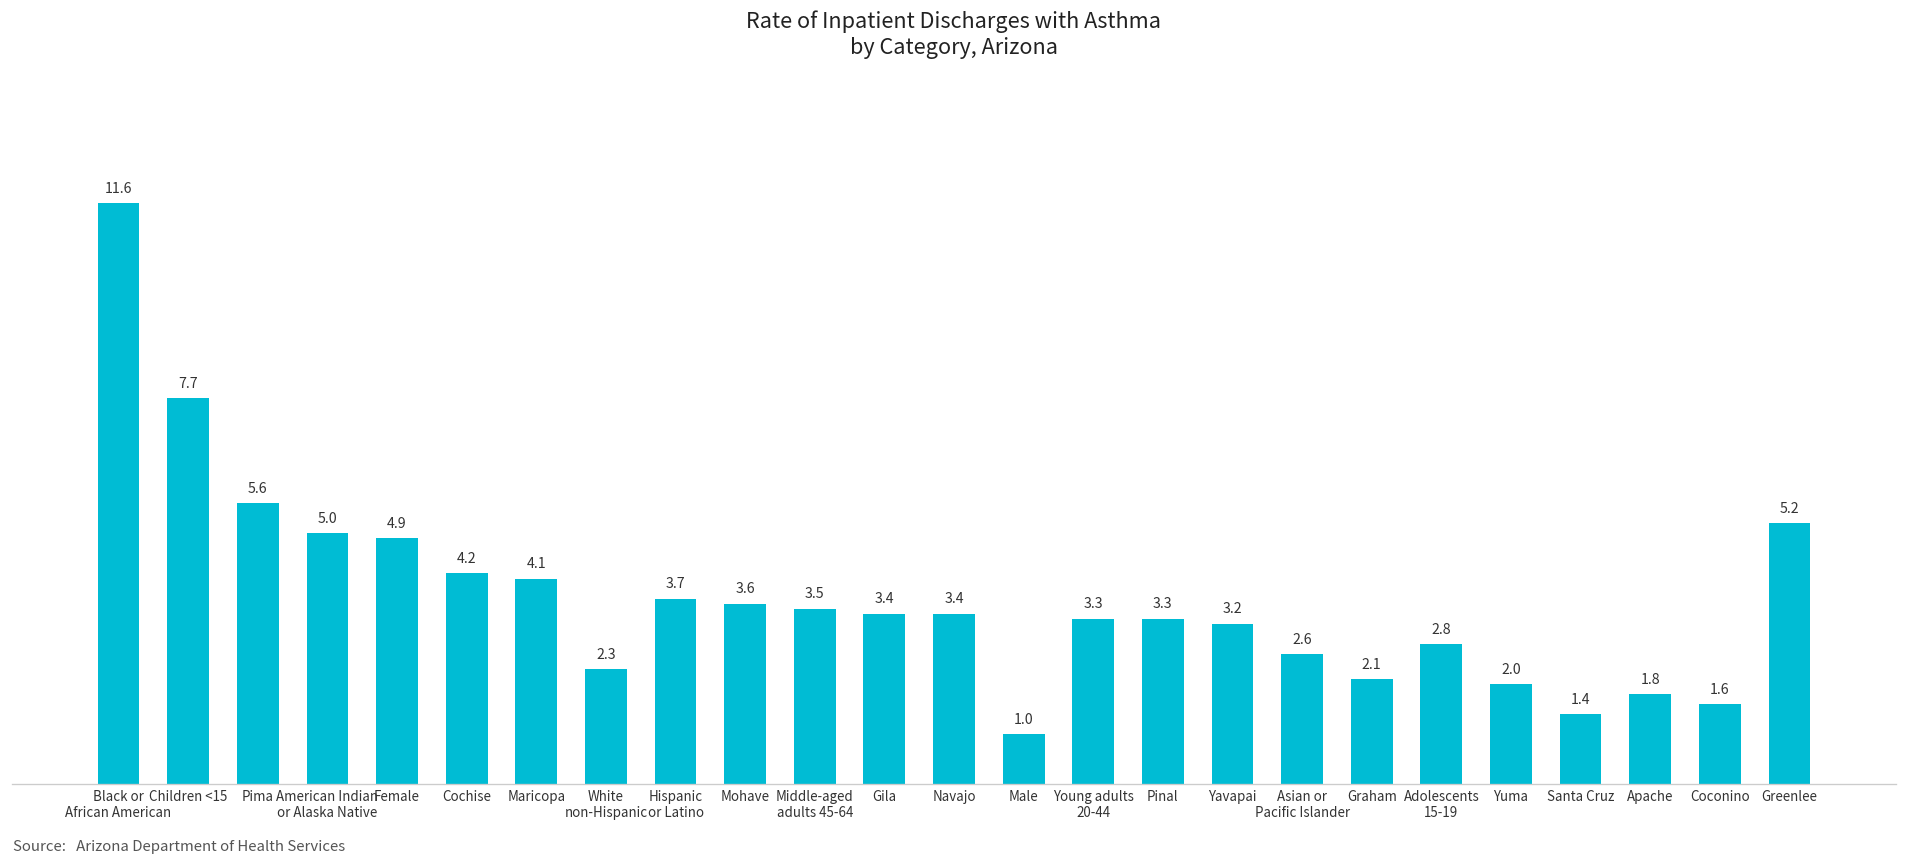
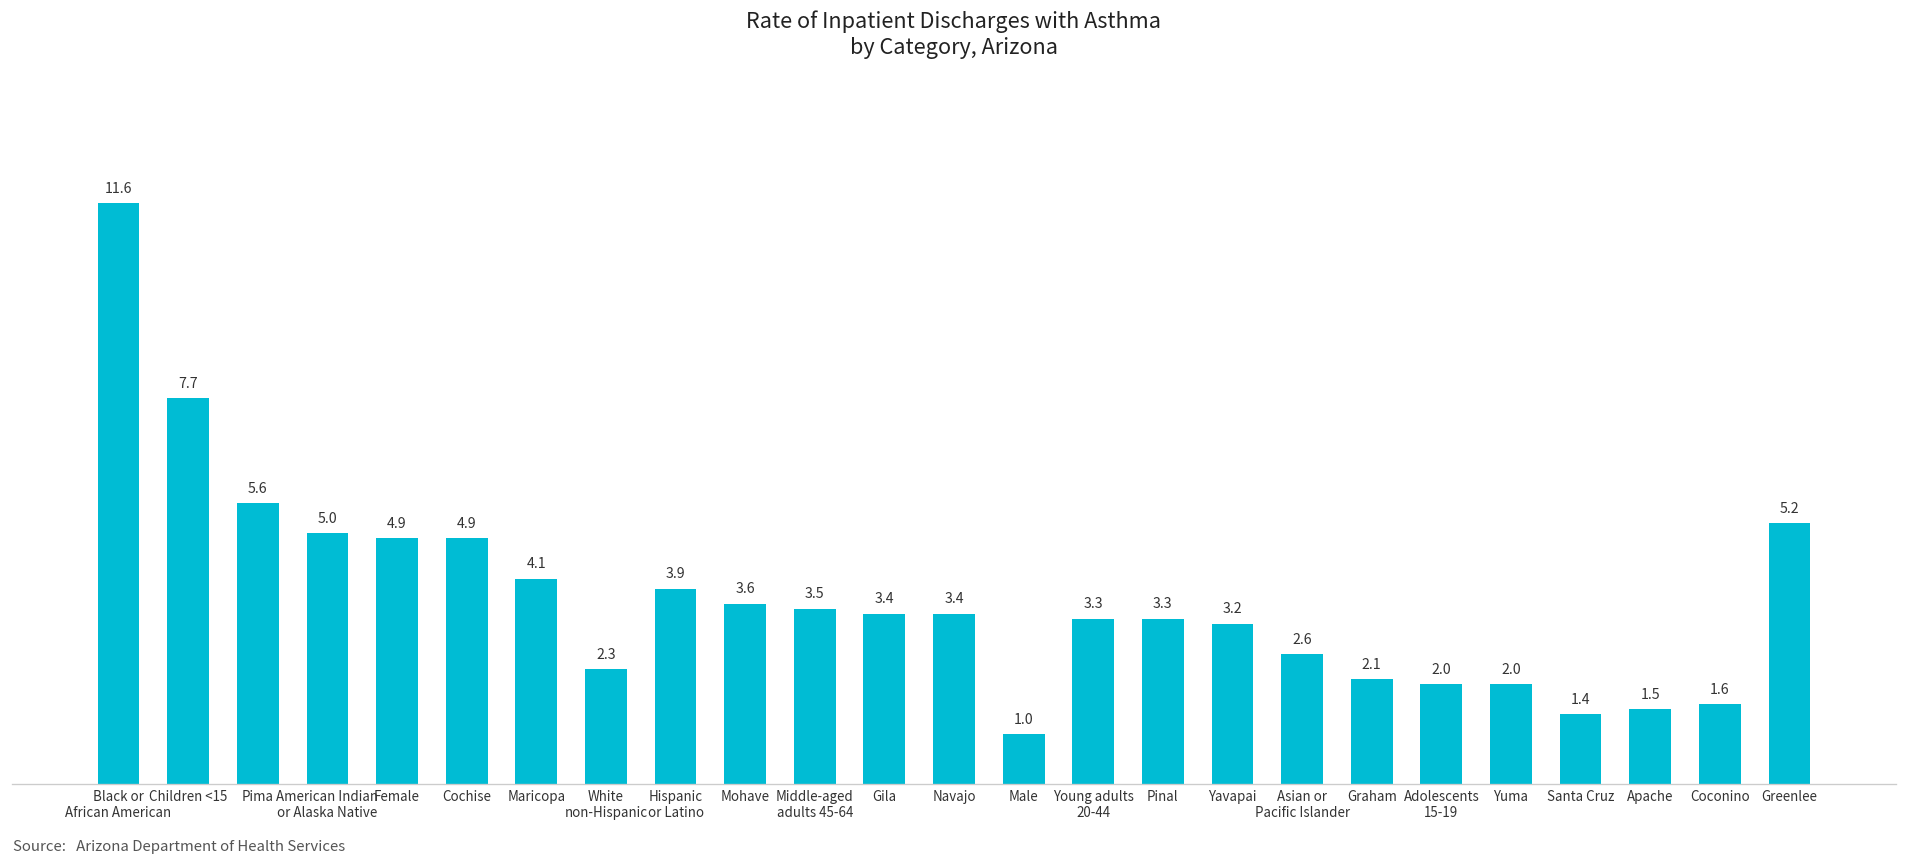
Cochise: 4.2 -> 4.9
Hispanic or Latino: 3.7 -> 3.9
Adolescents 15-19: 2.8 -> 2.0
Apache: 1.8 -> 1.5
